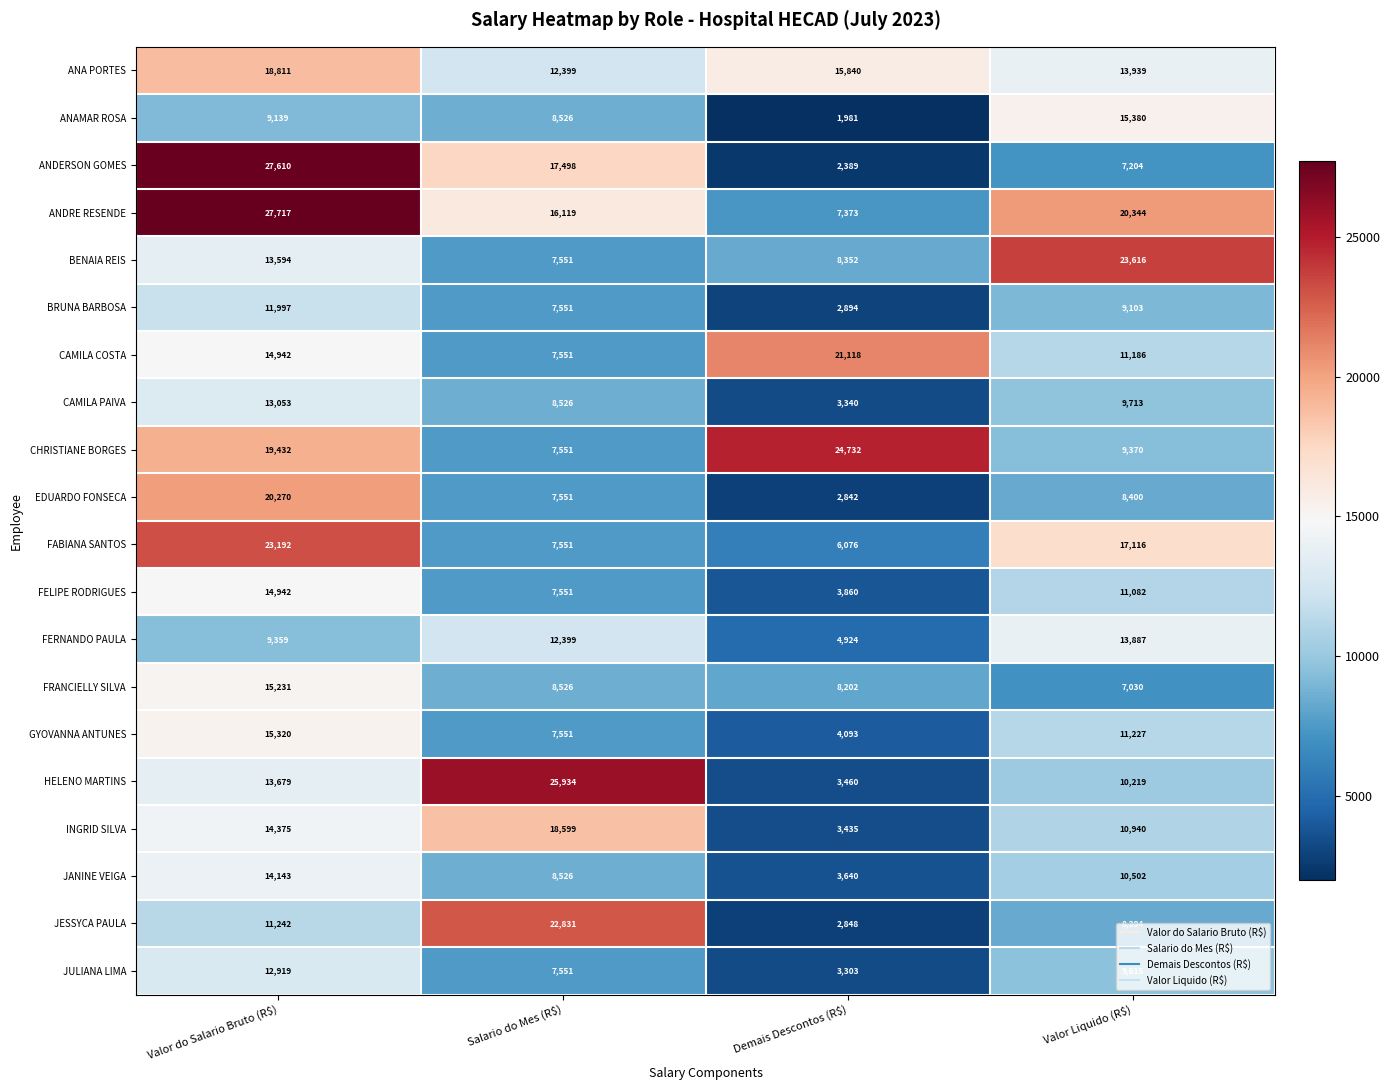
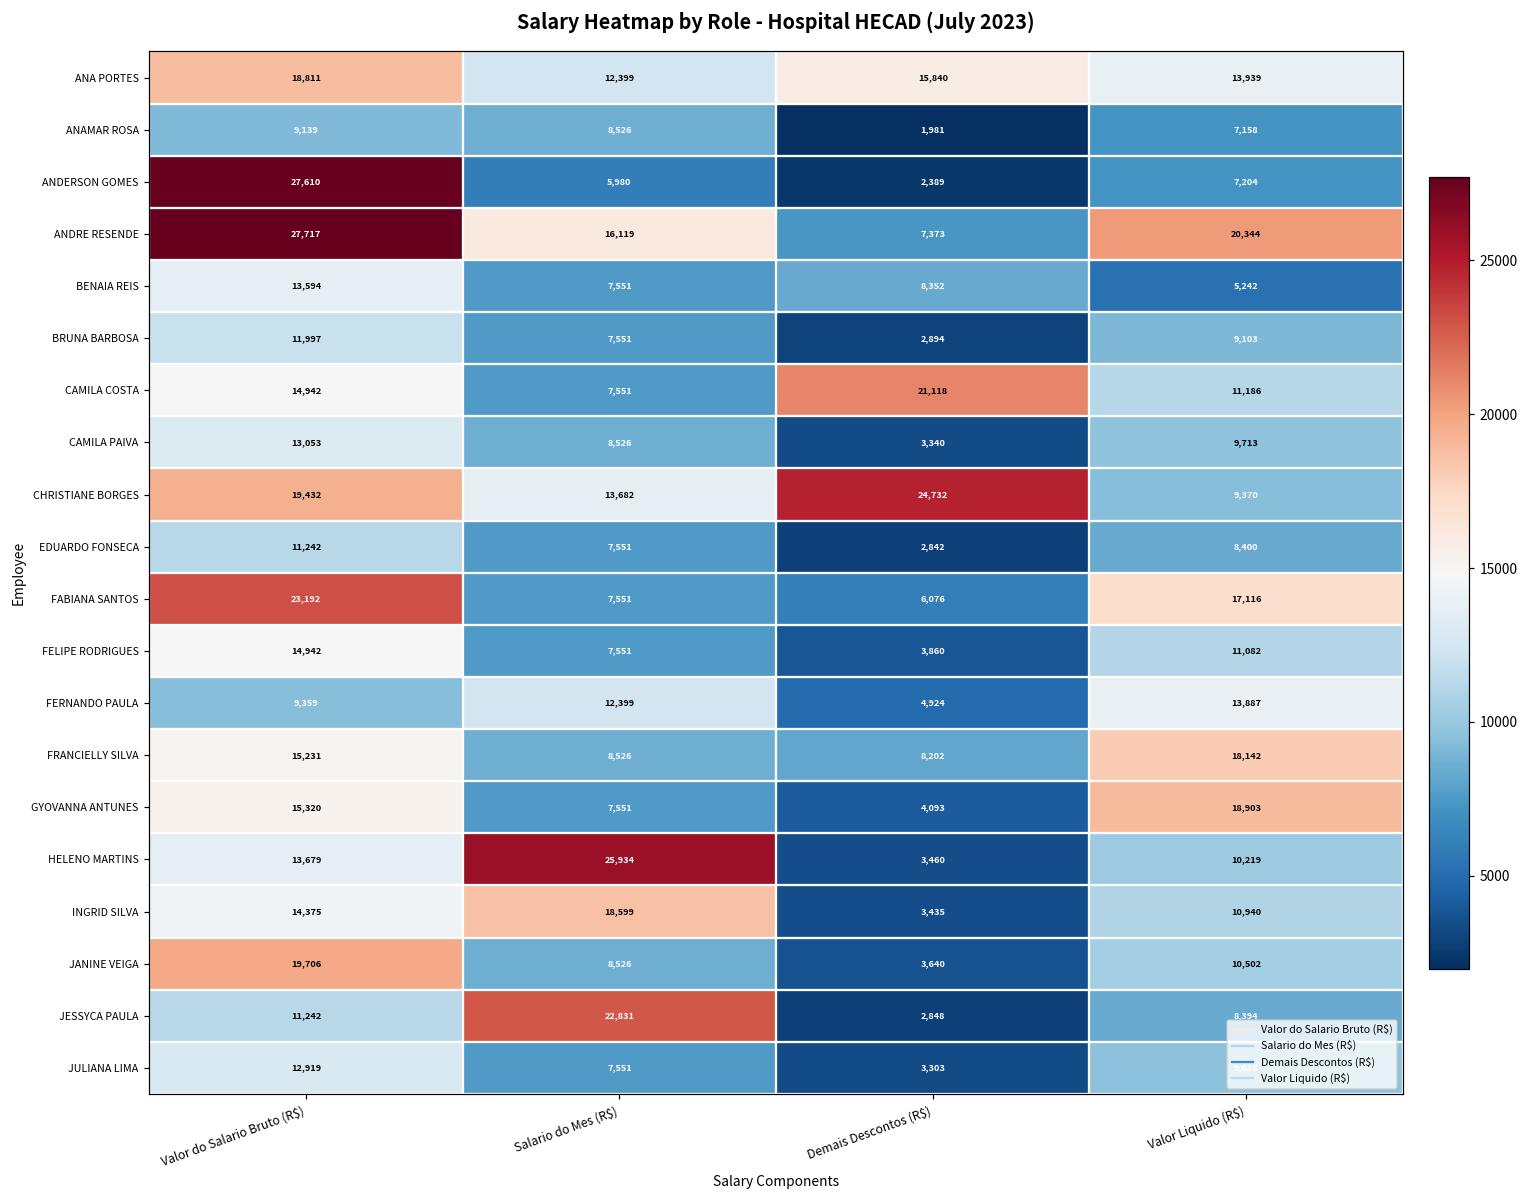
ANAMAR ROSA, Valor Liquido (R$): 15,380 -> 7,158
ANDERSON GOMES, Salario do Mes (R$): 17,498 -> 5,980
BENAIA REIS, Valor Liquido (R$): 23,616 -> 5,242
CHRISTIANE BORGES, Salario do Mes (R$): 7,551 -> 13,682
EDUARDO FONSECA, Valor do Salario Bruto (R$): 20,270 -> 11,242
FRANCIELLY SILVA, Valor Liquido (R$): 7,030 -> 18,142
GYOVANNA ANTUNES, Valor Liquido (R$): 11,227 -> 18,903
JANINE VEIGA, Valor do Salario Bruto (R$): 14,143 -> 19,706
